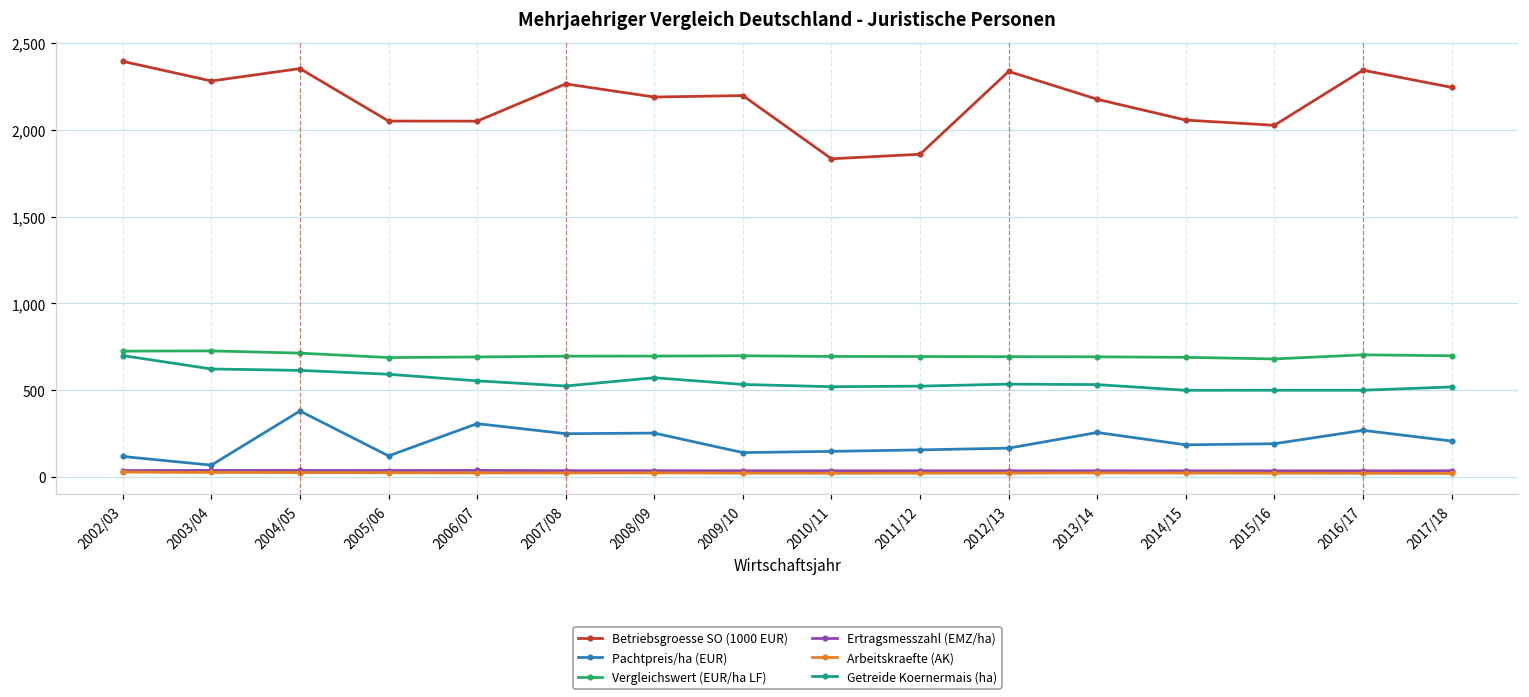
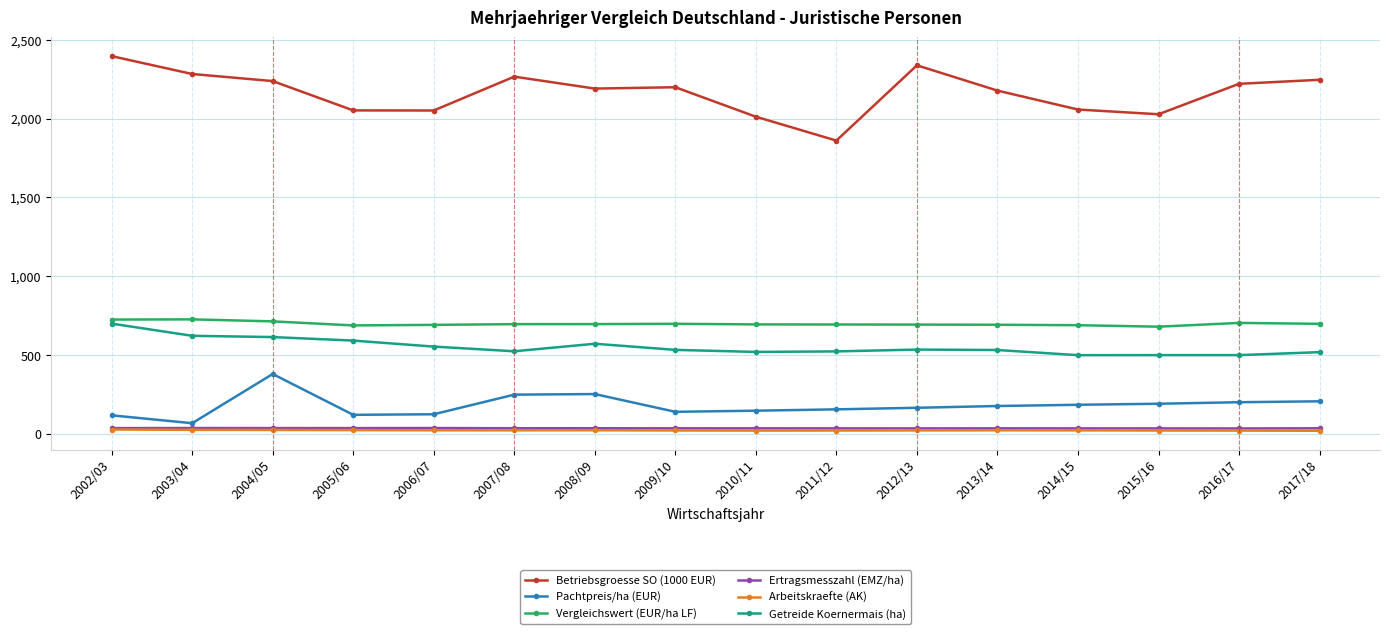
Betriebsgroesse SO (1000 EUR), 2004/05: 2,350 -> 2,240
Pachtpreis/ha (EUR), 2006/07: 310 -> 120
Betriebsgroesse SO (1000 EUR), 2010/11: 1,830 -> 2,010
Pachtpreis/ha (EUR), 2013/14: 260 -> 180
Betriebsgroesse SO (1000 EUR), 2016/17: 2,340 -> 2,220
Pachtpreis/ha (EUR), 2016/17: 270 -> 200
